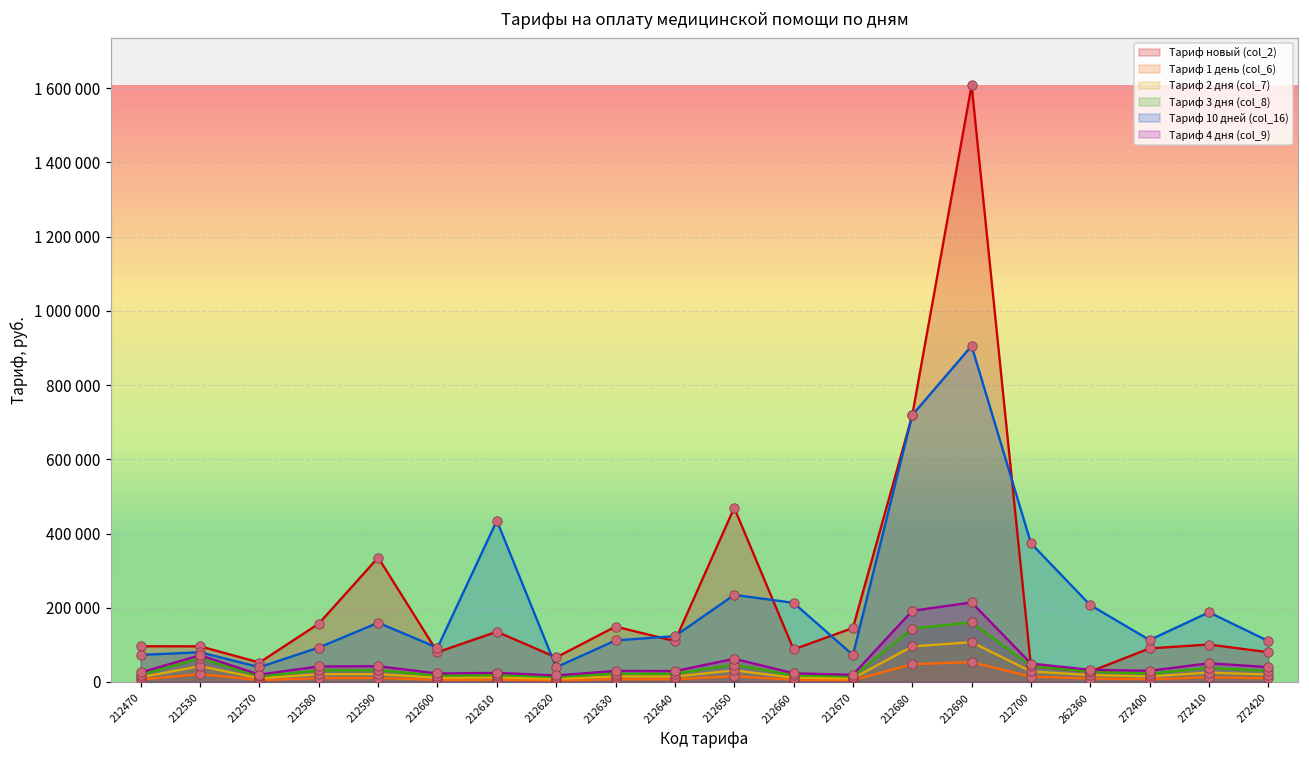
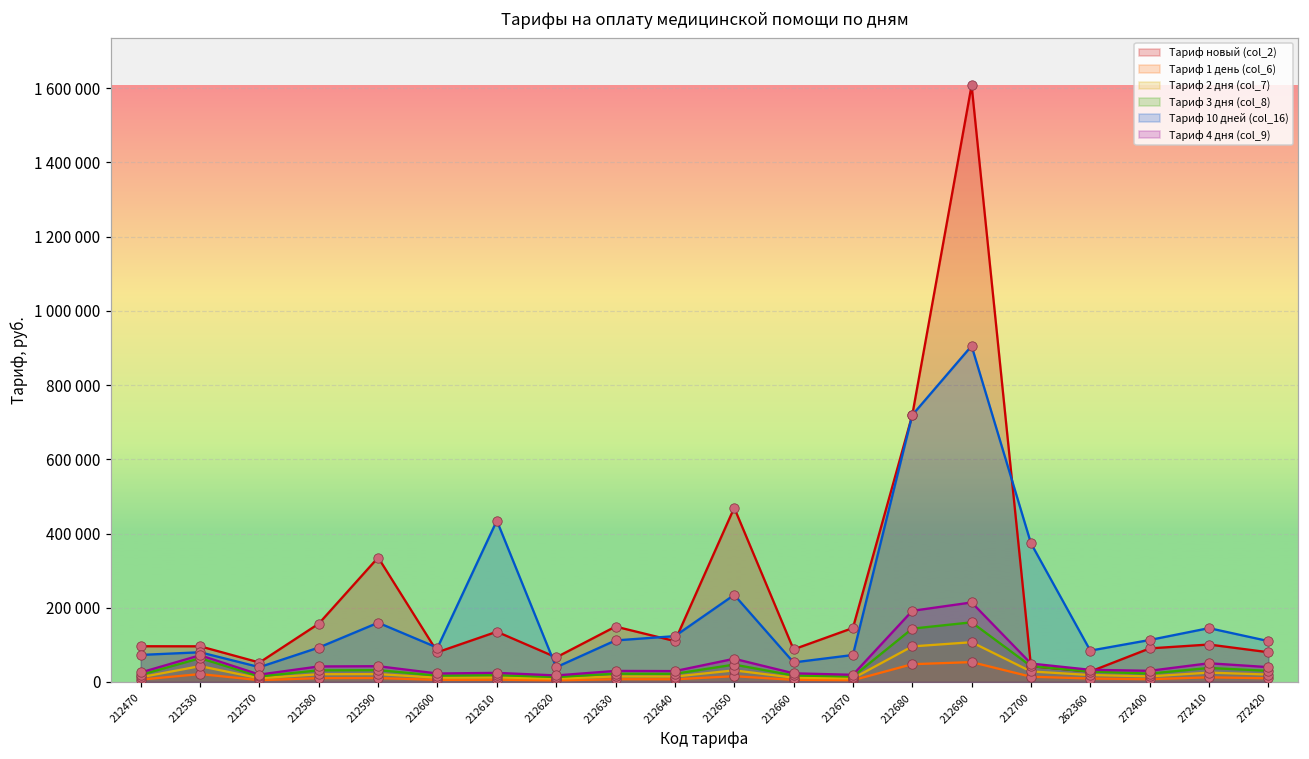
Тариф 10 дней (col_16), 212660: 210000 -> 50000
Тариф 10 дней (col_16), 262360: 210000 -> 80000
Тариф 10 дней (col_16), 272410: 190000 -> 150000
